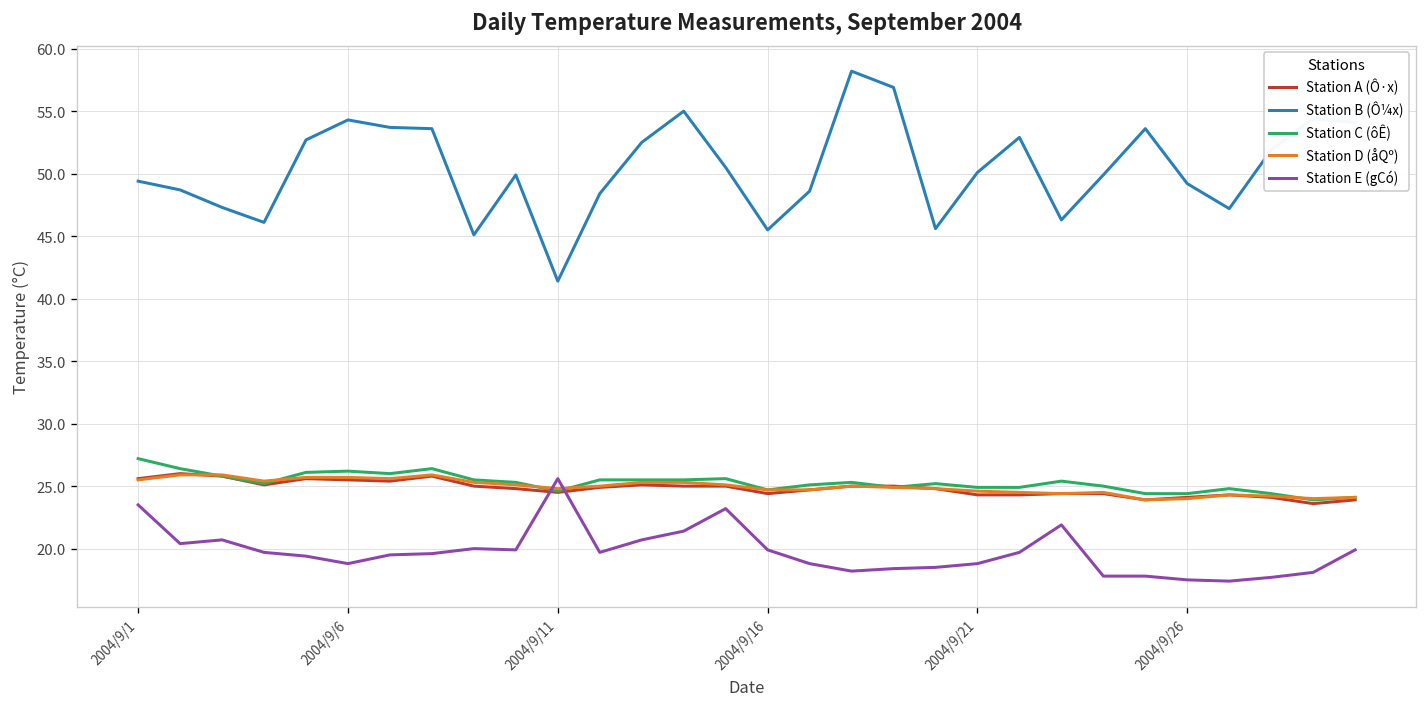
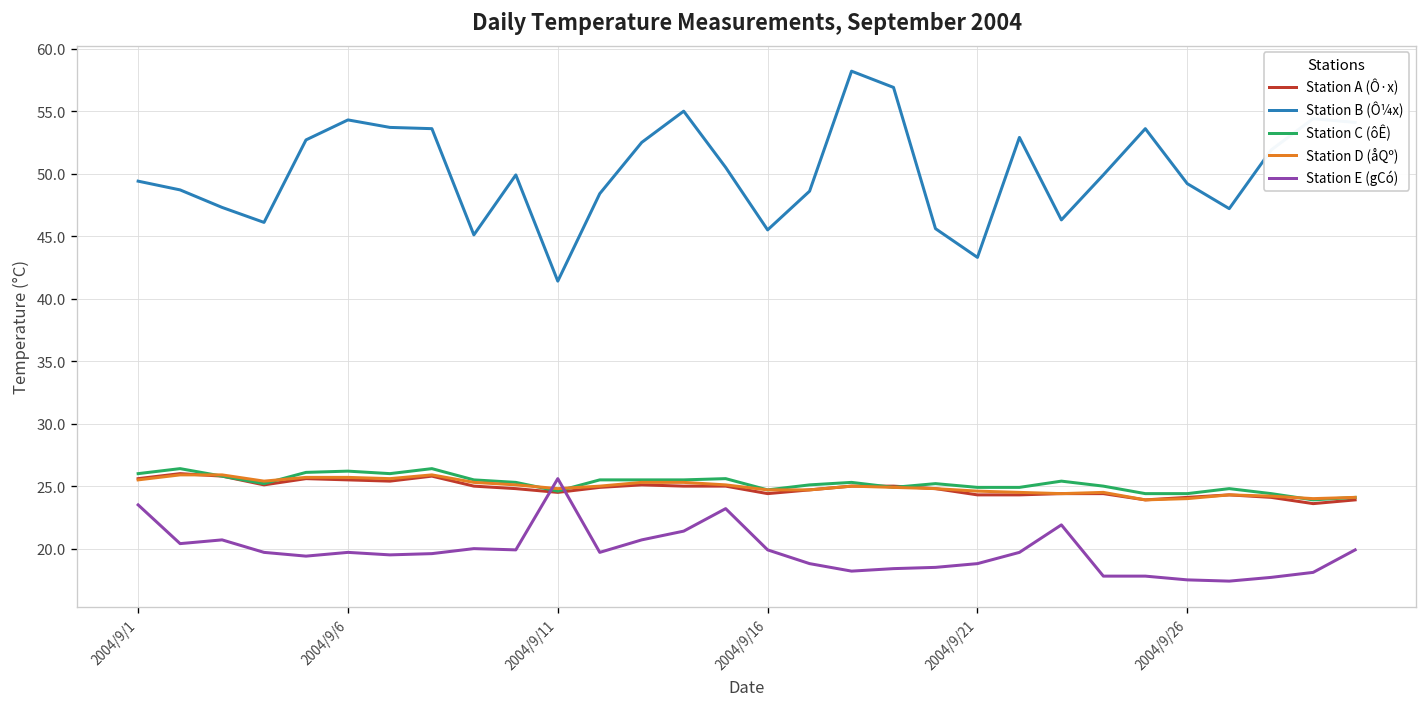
Station C (ôÊ), 2004/9/1: 27.2 -> 26.0
Station E (gCó), 2004/9/6: 18.8 -> 19.7
Station B (Ô¼x), 2004/9/21: 50.1 -> 43.3
